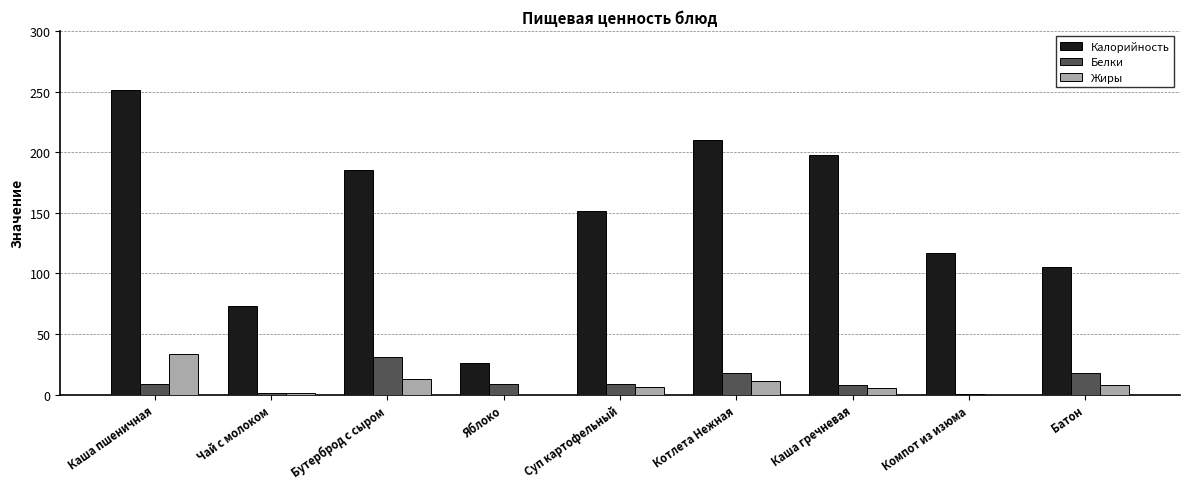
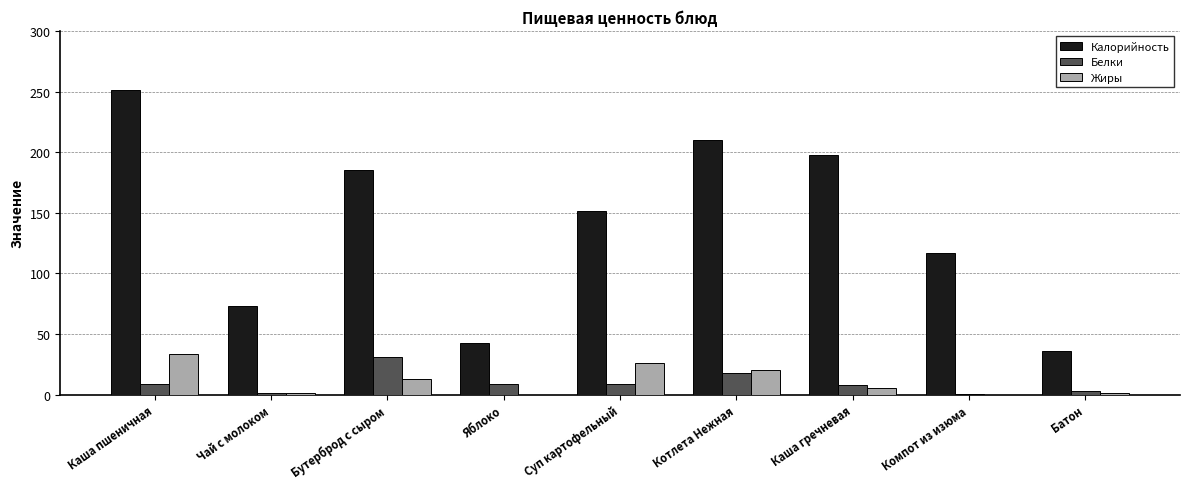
Калорийность, Яблоко: 26 -> 43
Жиры, Суп картофельный: 7 -> 26
Жиры, Котлета Нежная: 11 -> 20
Калорийность, Батон: 106 -> 36
Белки, Батон: 18 -> 4
Жиры, Батон: 8 -> 1
